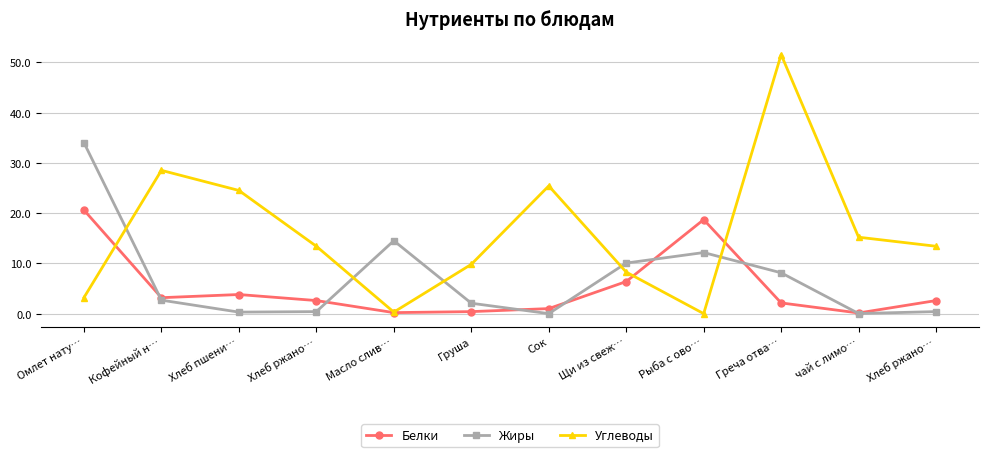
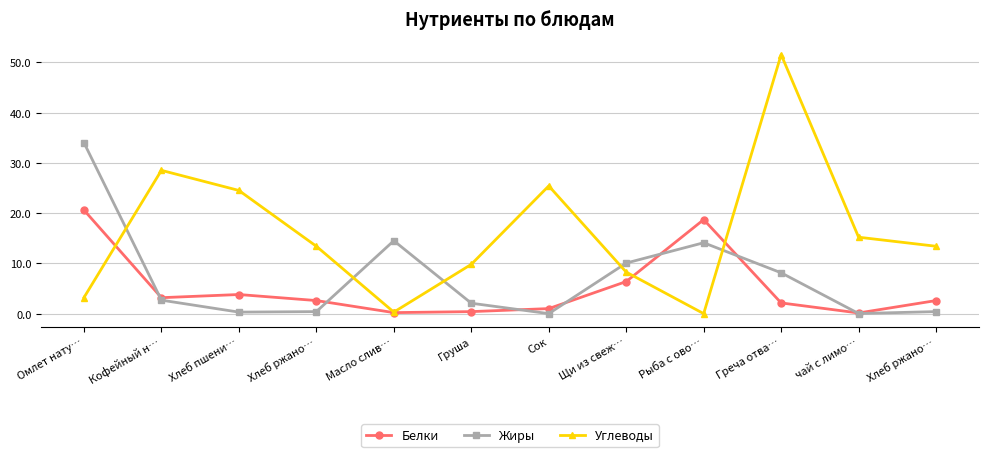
Жиры, Рыба с ово…: 12 -> 14
